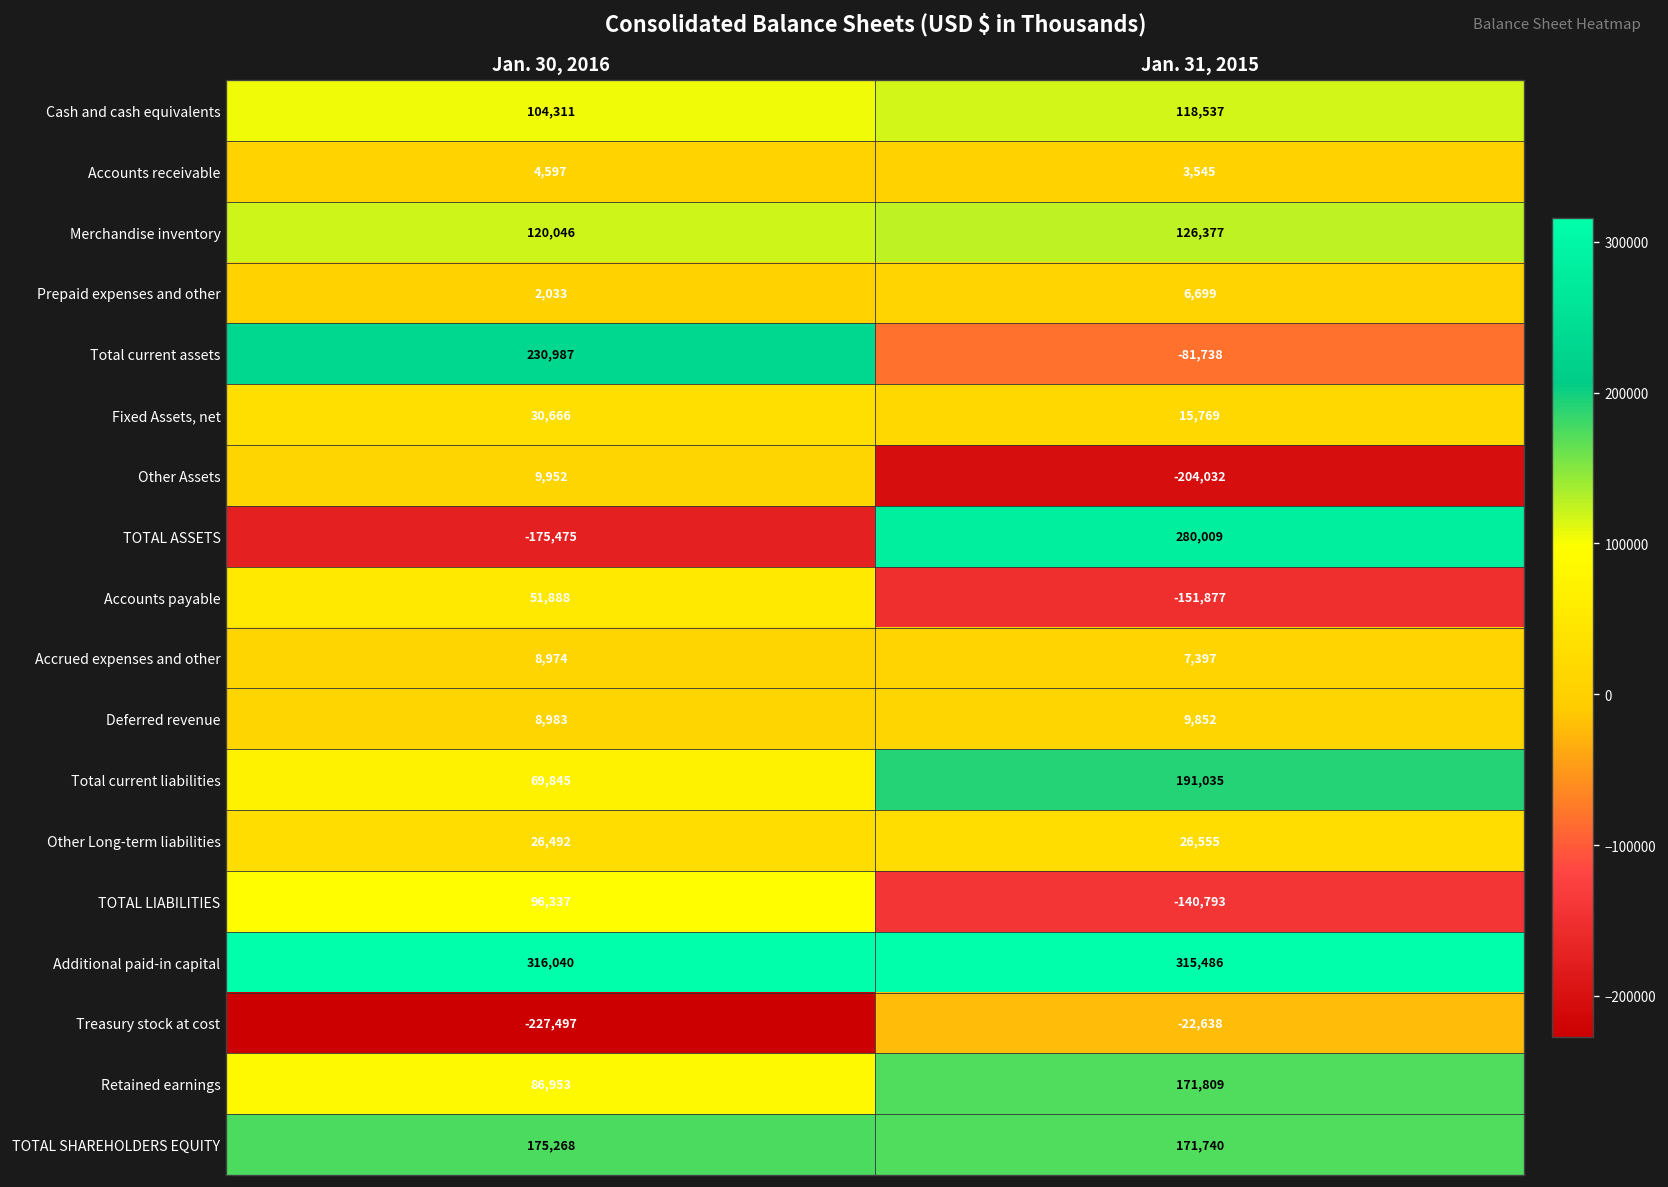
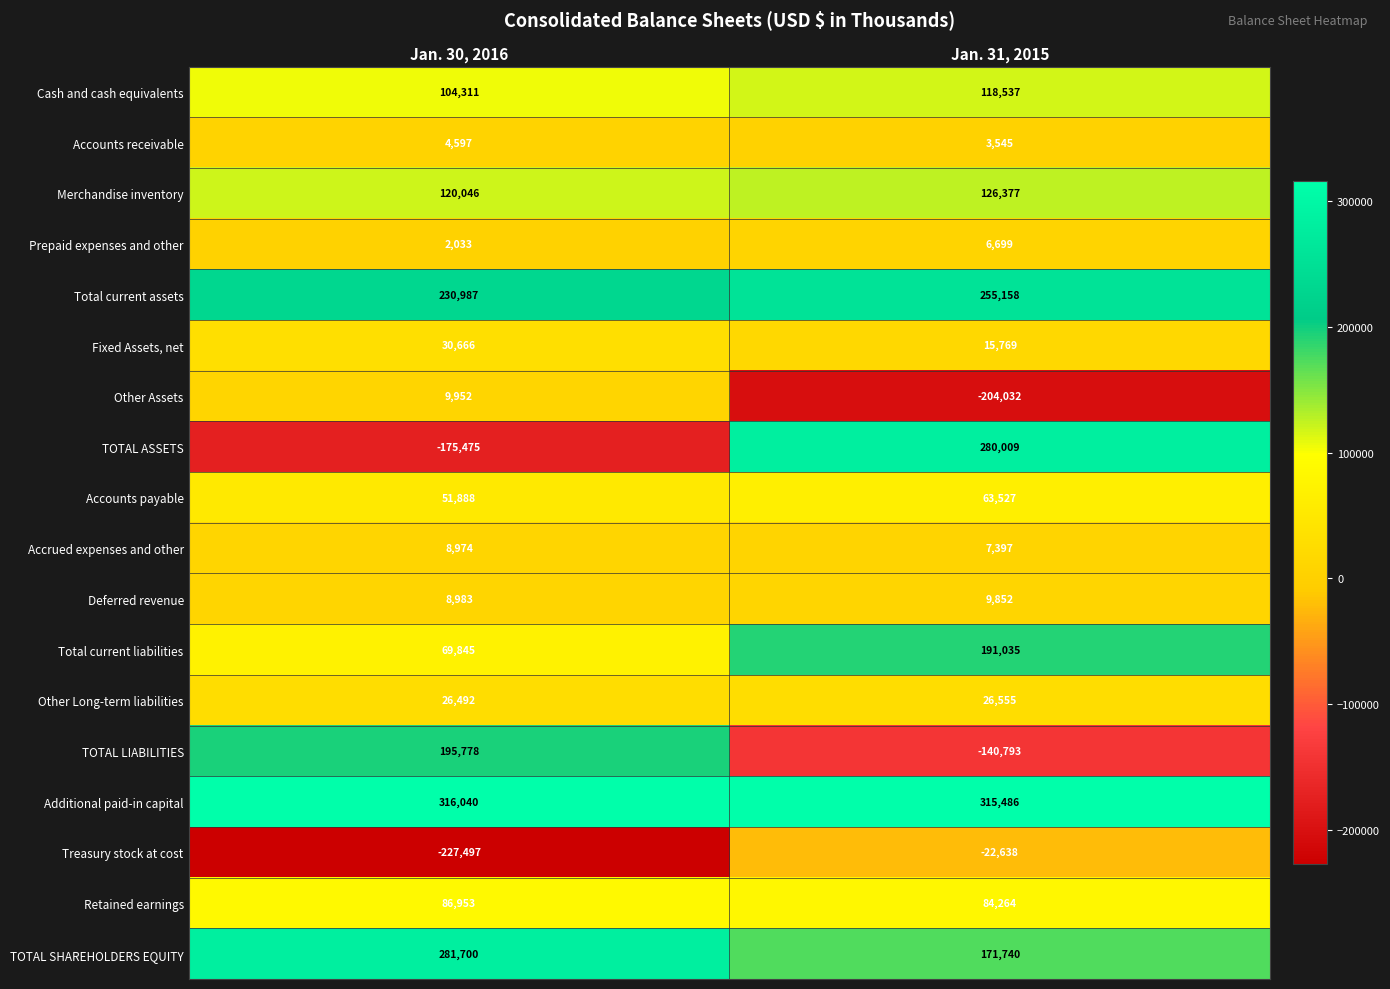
Total current assets, Jan. 31, 2015: -81,738 -> 255,158
Accounts payable, Jan. 31, 2015: -151,877 -> 63,527
TOTAL LIABILITIES, Jan. 30, 2016: 96,337 -> 195,778
Retained earnings, Jan. 31, 2015: 171,809 -> 84,264
TOTAL SHAREHOLDERS EQUITY, Jan. 30, 2016: 175,268 -> 281,700
